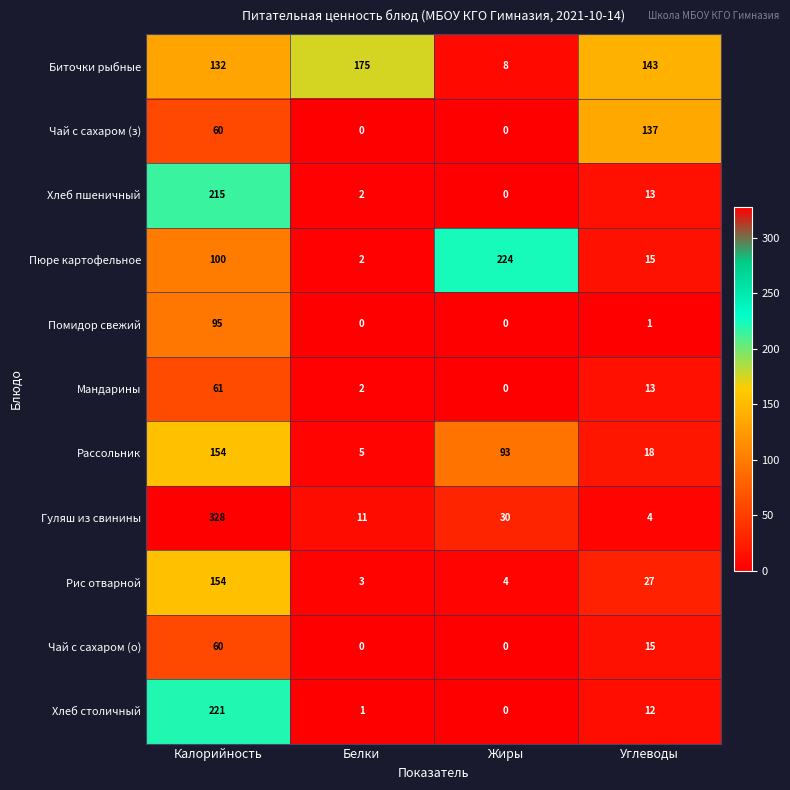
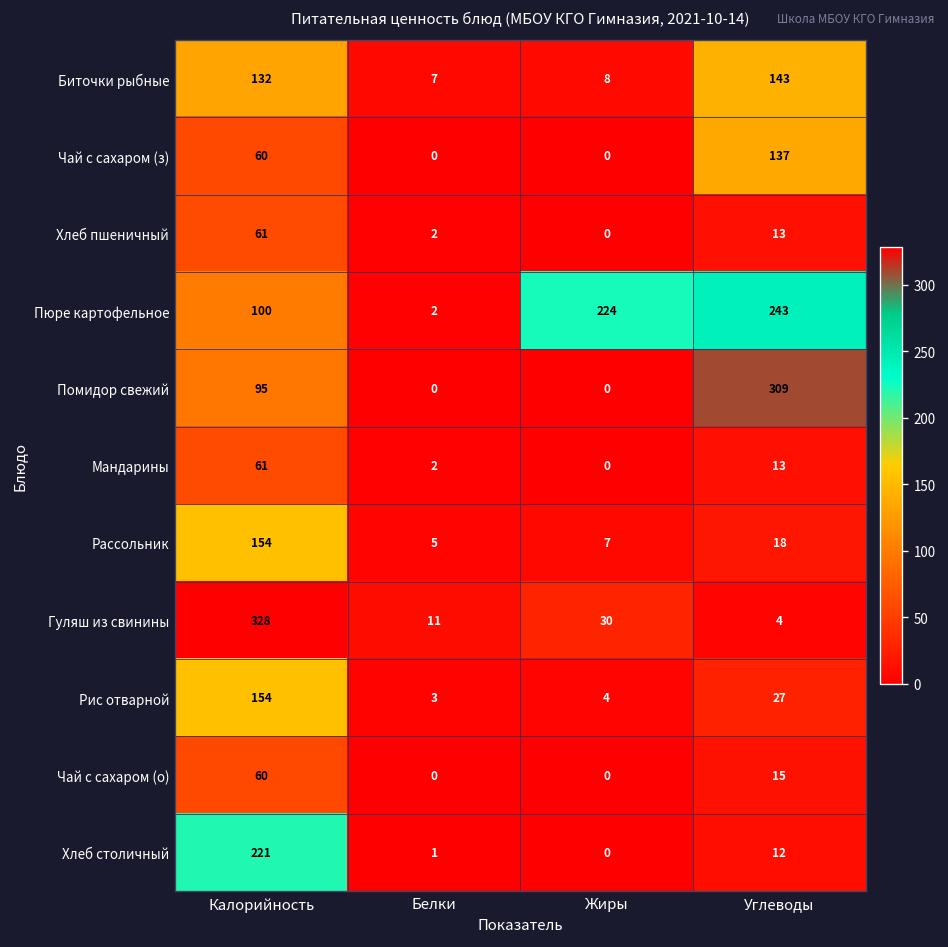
Биточки рыбные, Белки: 175 -> 7
Хлеб пшеничный, Калорийность: 215 -> 61
Пюре картофельное, Углеводы: 15 -> 243
Помидор свежий, Углеводы: 1 -> 309
Рассольник, Жиры: 93 -> 7
